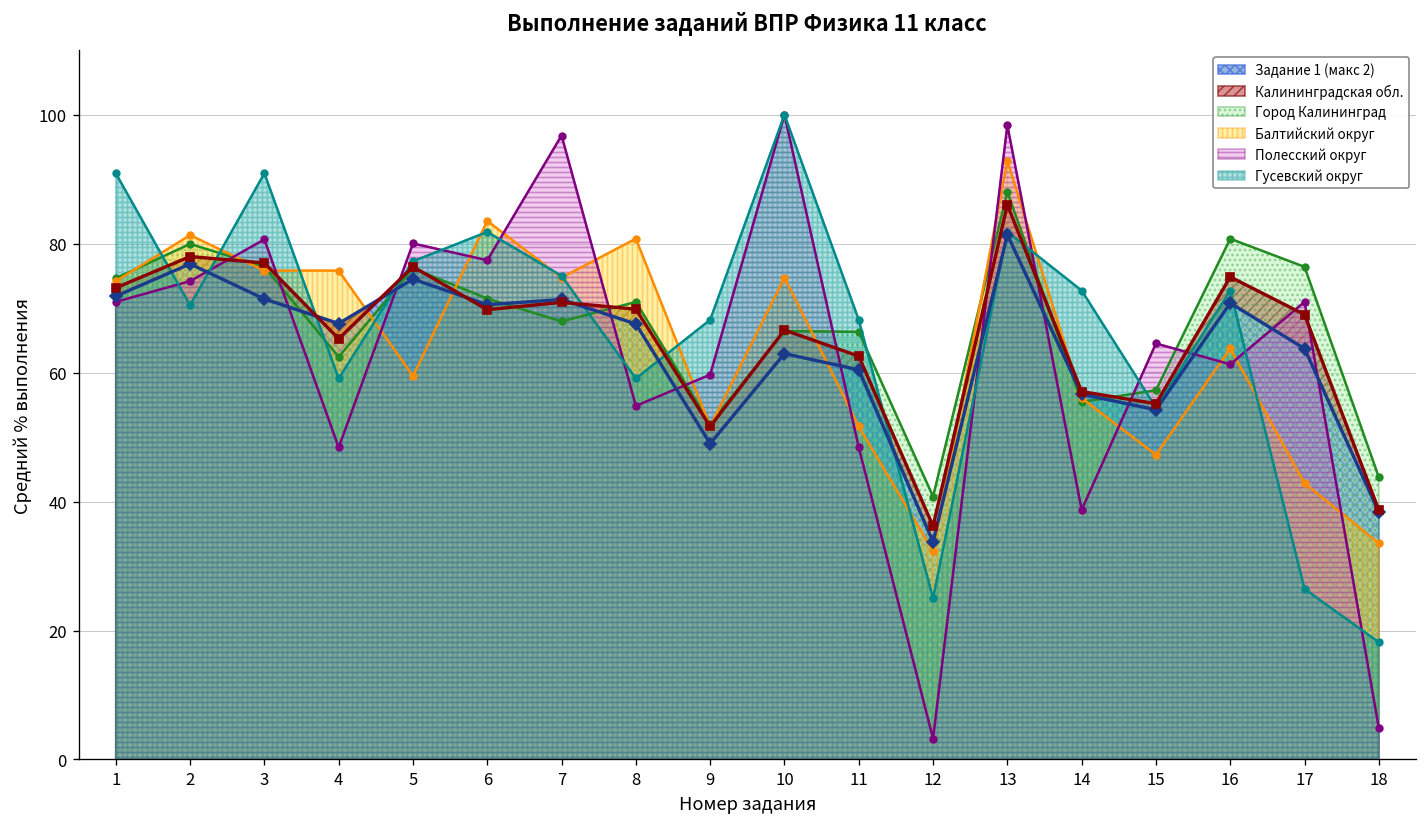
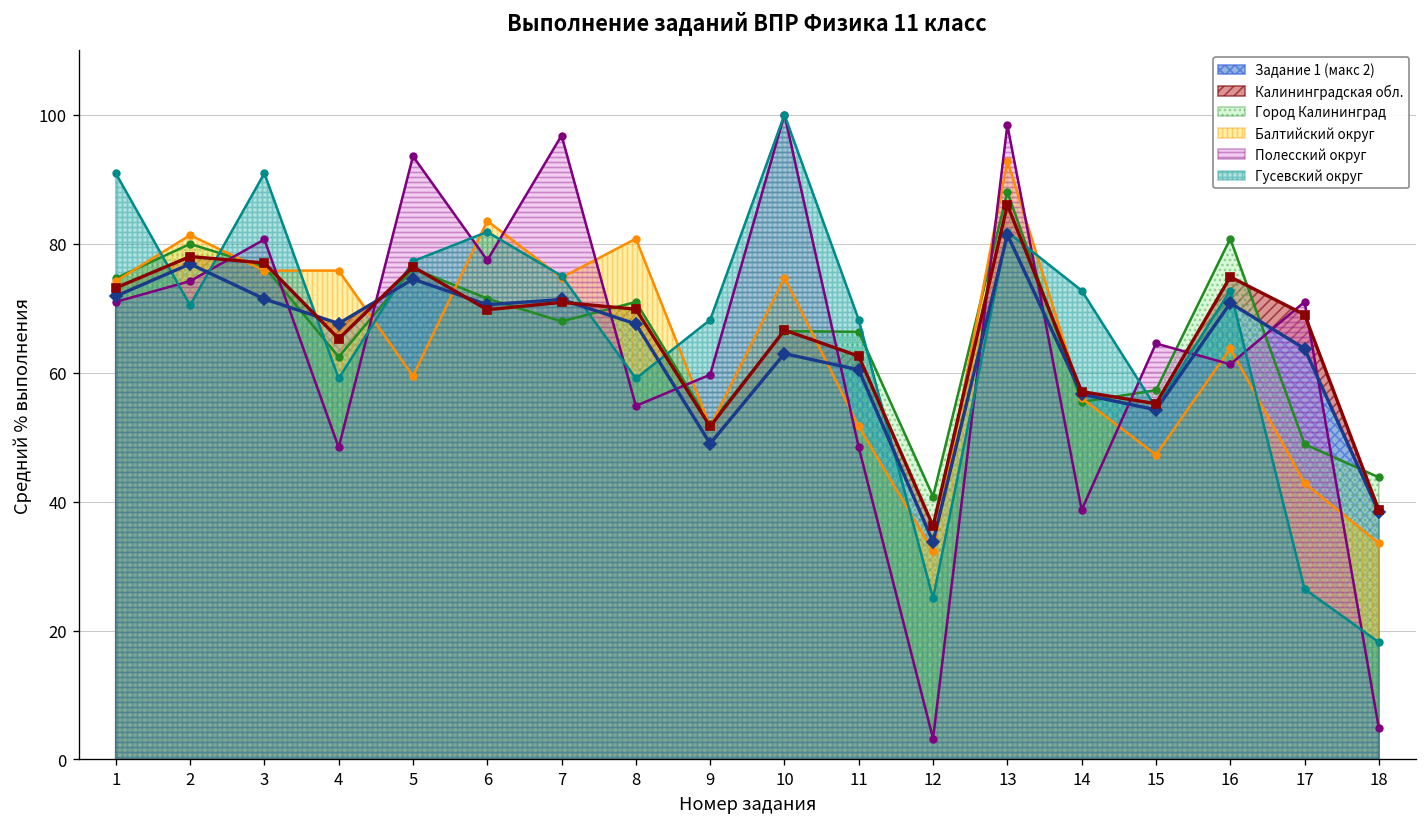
Полесский округ, 5: 80 -> 94
Город Калининград, 17: 76 -> 49
